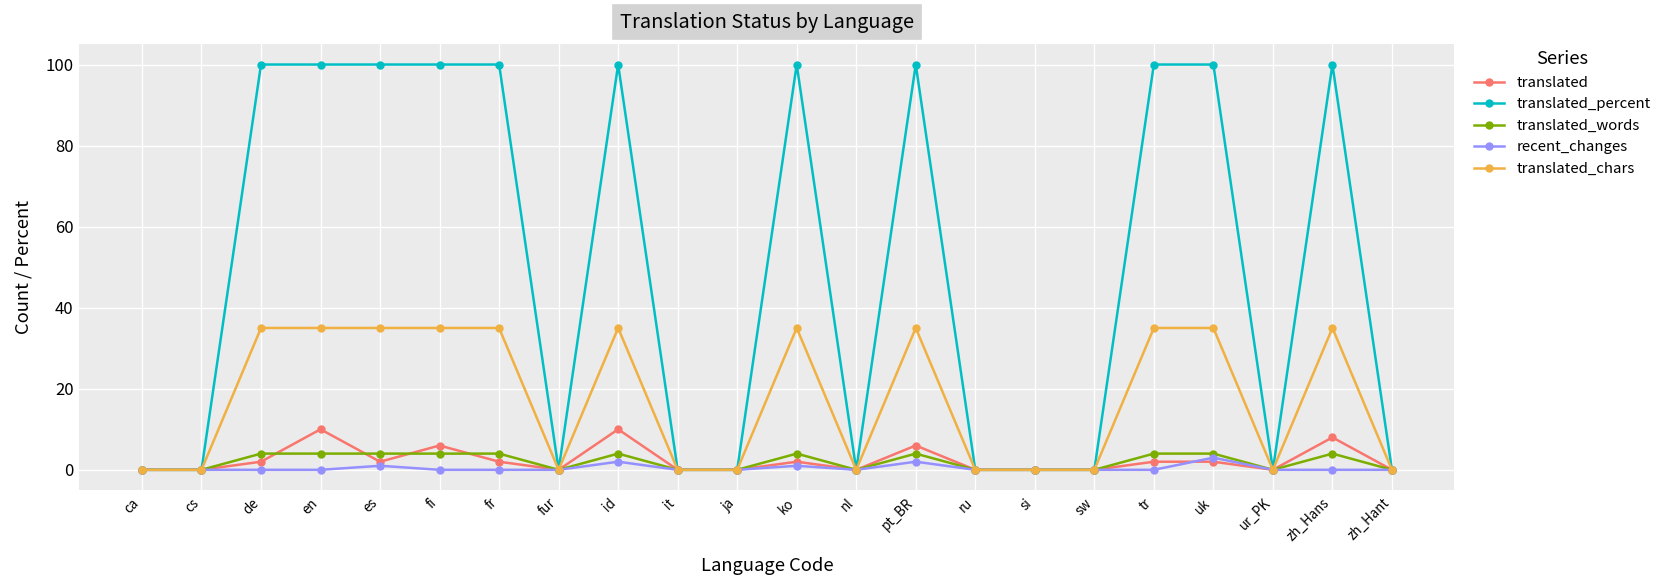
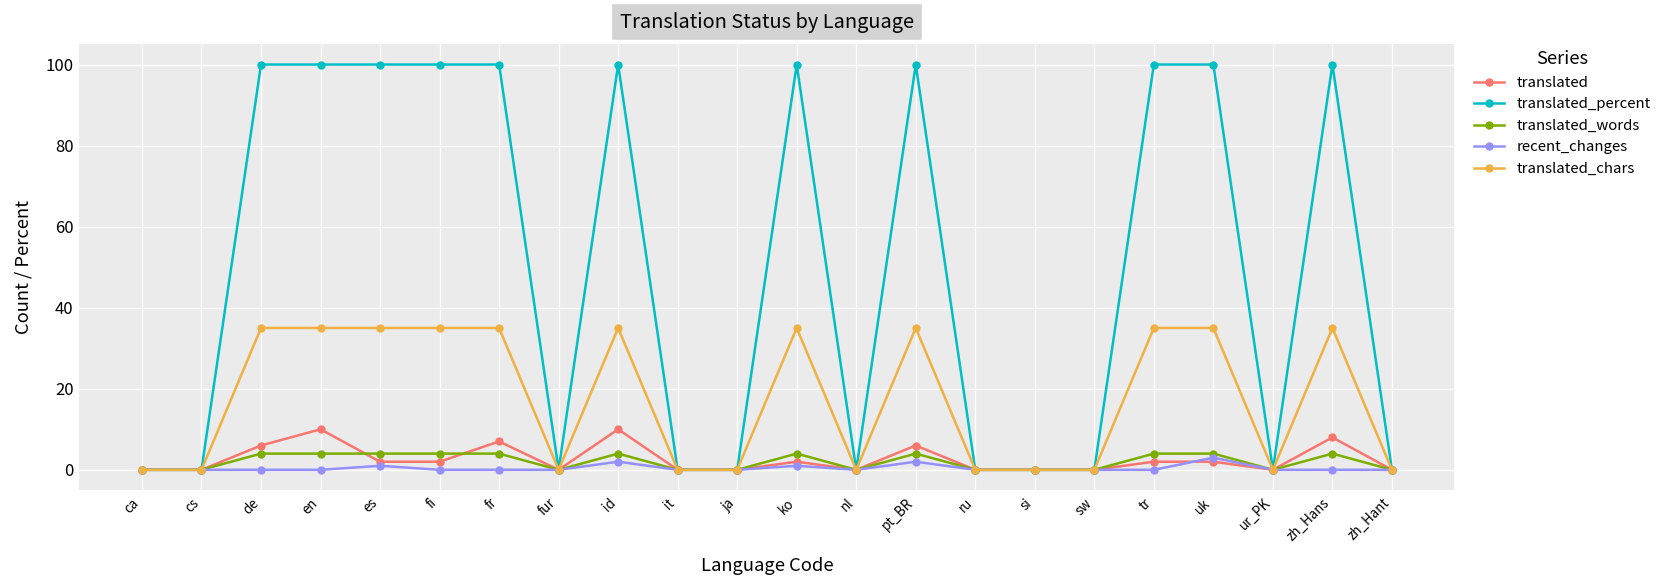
translated, de: 2 -> 6
translated, fi: 6 -> 2
translated, fr: 2 -> 7
